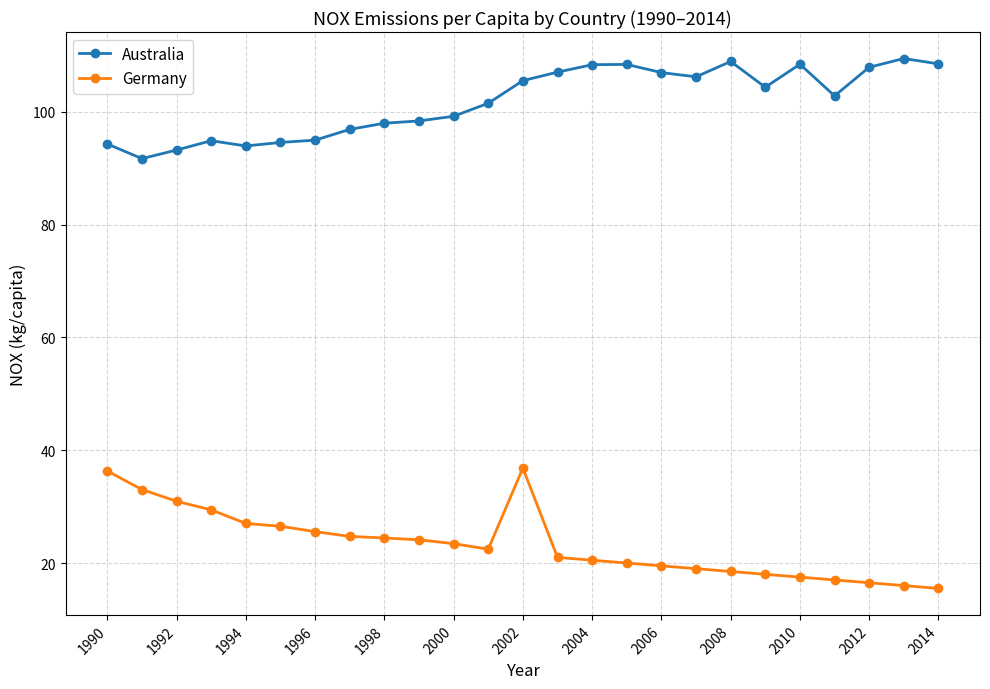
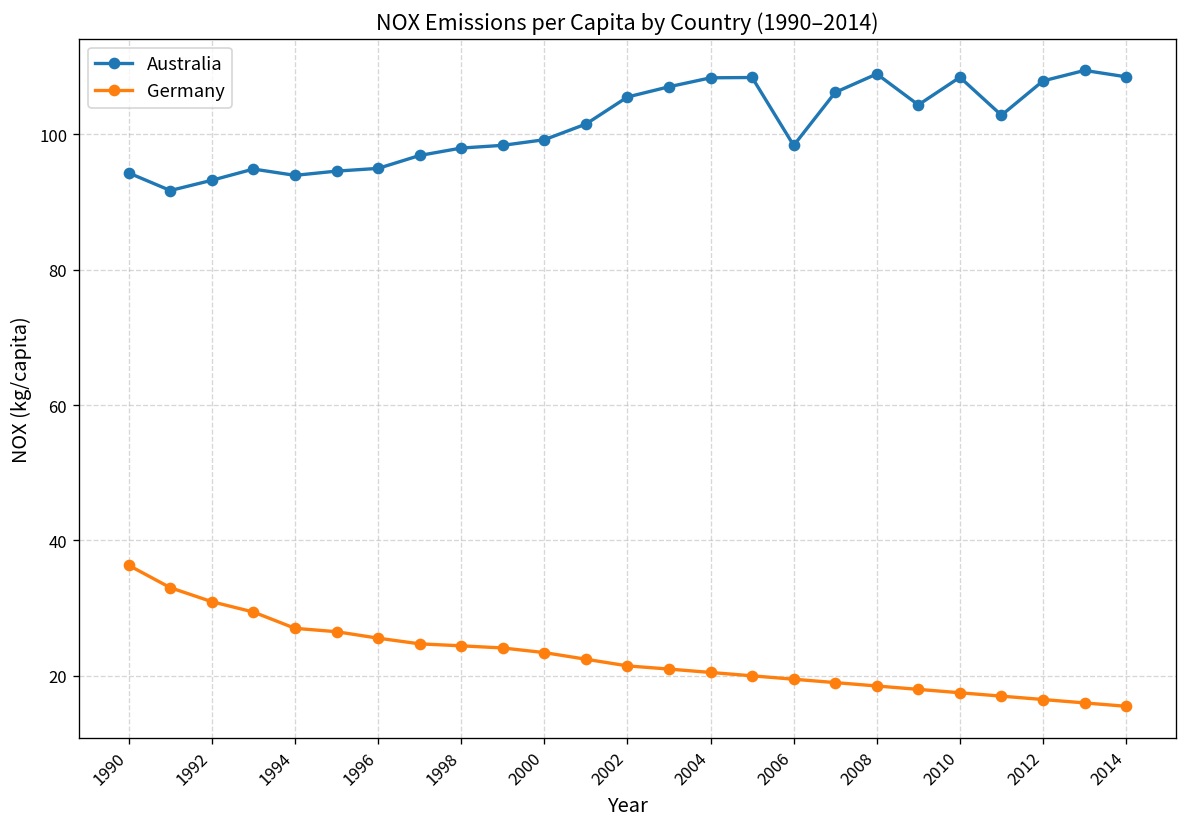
Germany, 2002: 37 -> 21
Australia, 2006: 107 -> 98
